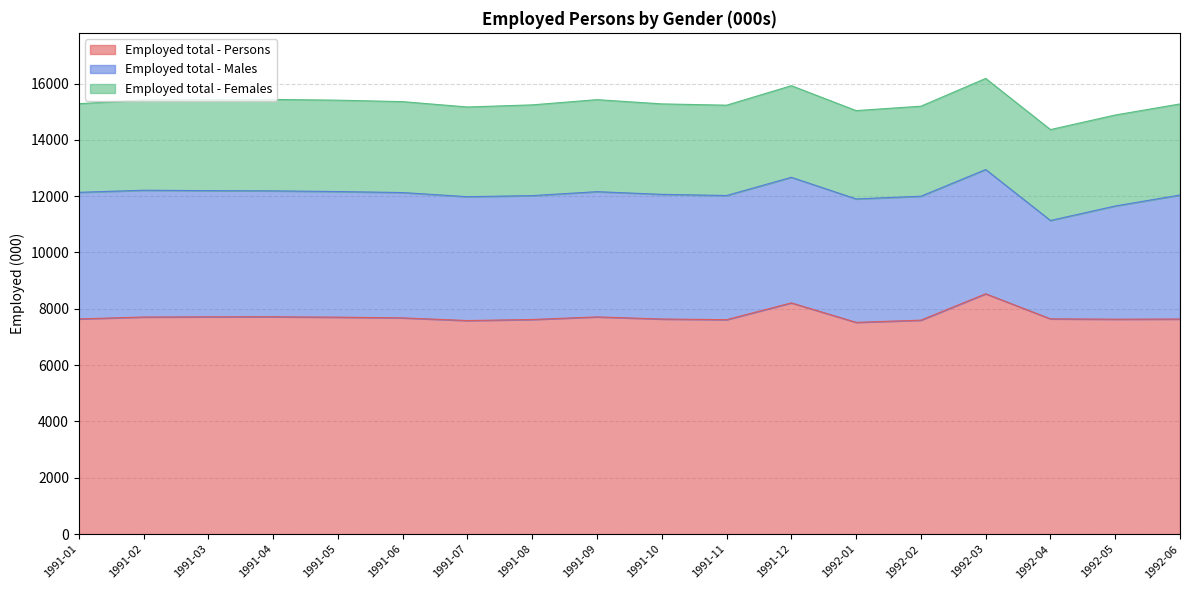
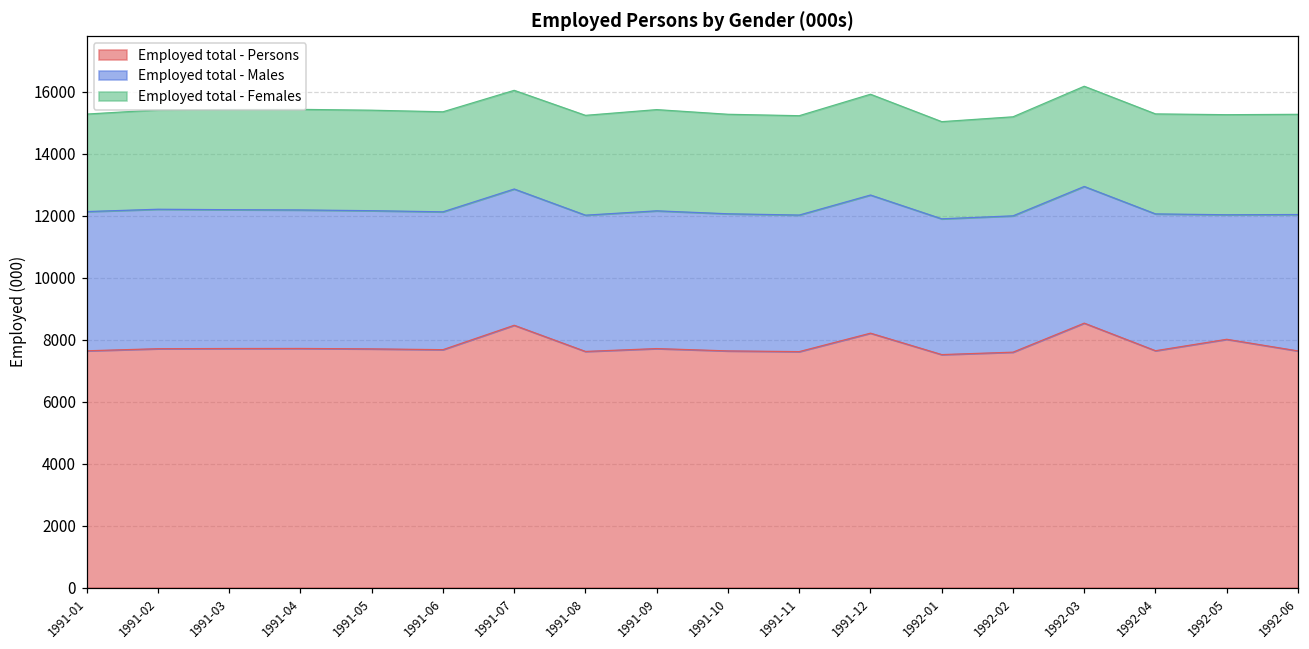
Employed total - Persons, 1991-07: 7600 -> 8500
Employed total - Males, 1992-04: 3500 -> 4400
Employed total - Persons, 1992-05: 7600 -> 8000
